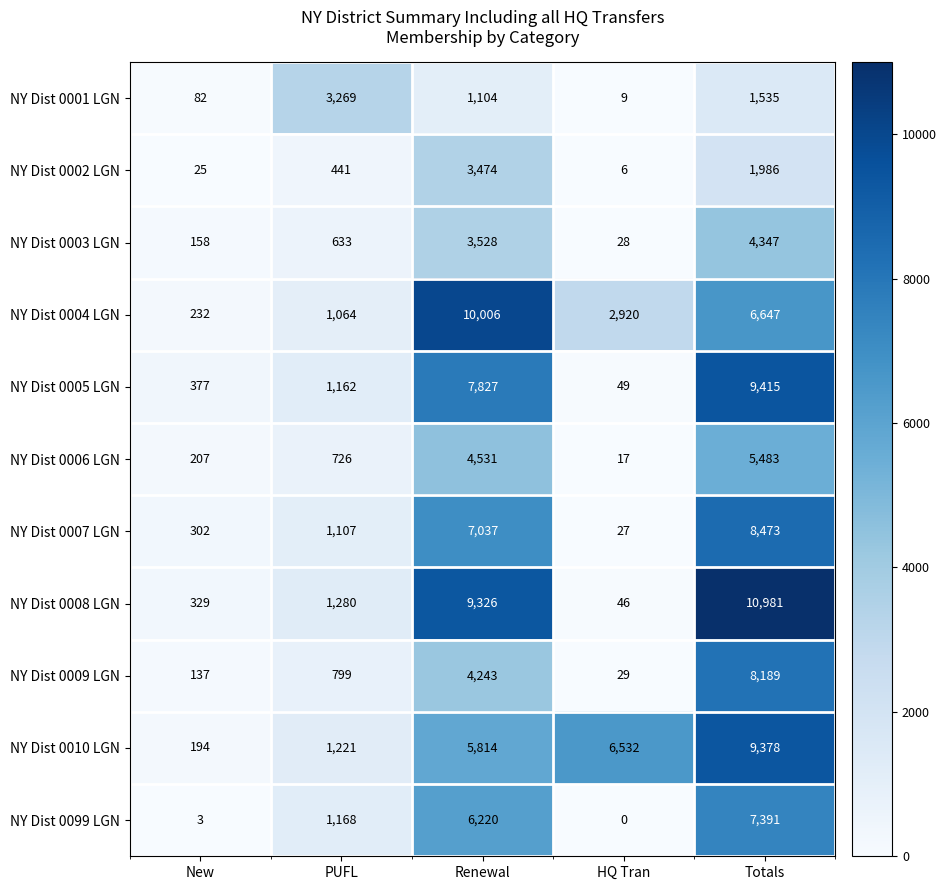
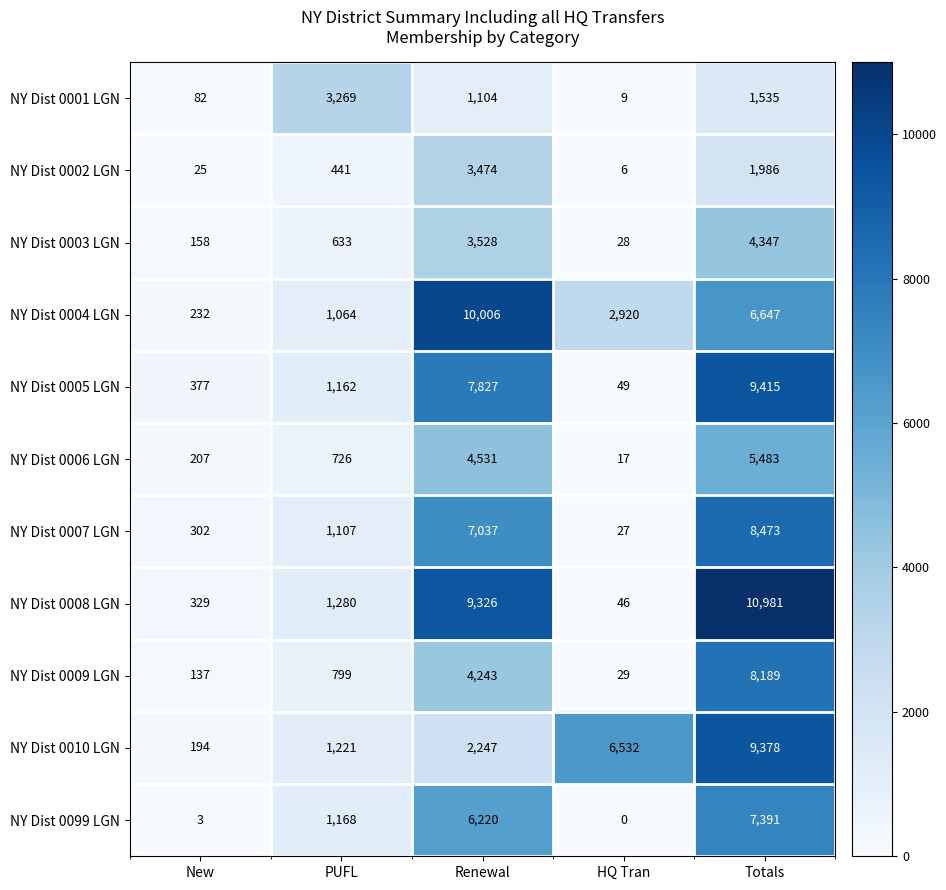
NY Dist 0010 LGN, Renewal: 5,814 -> 2,247
